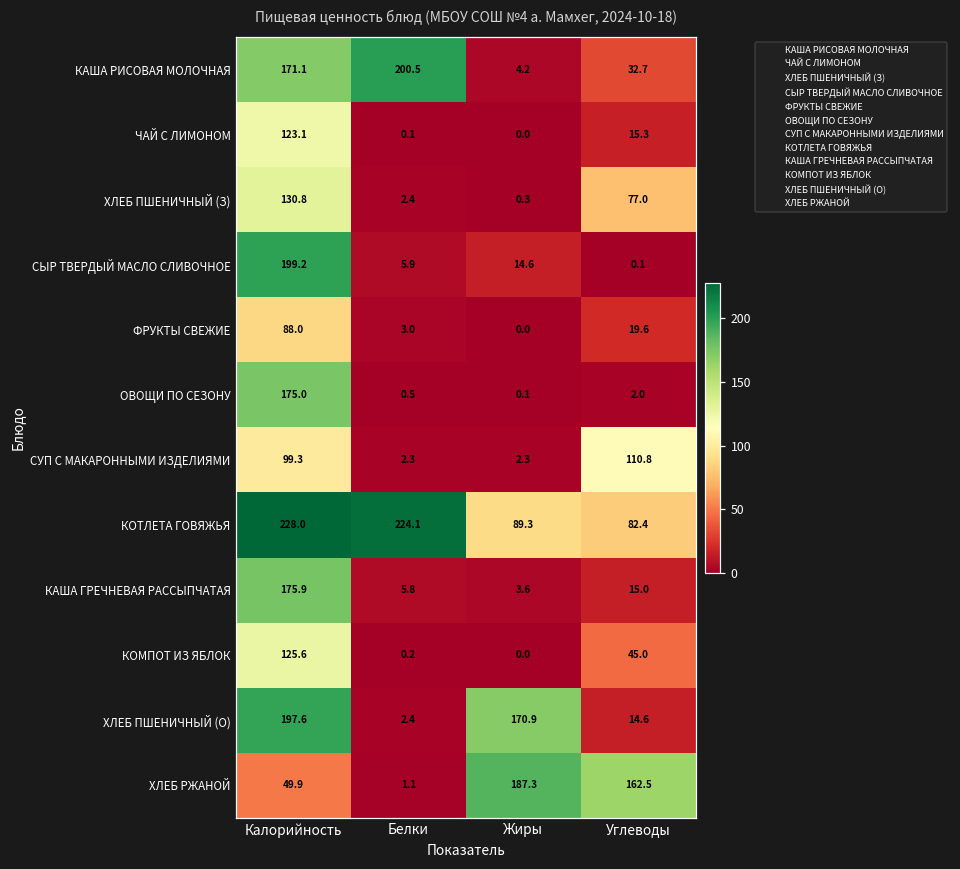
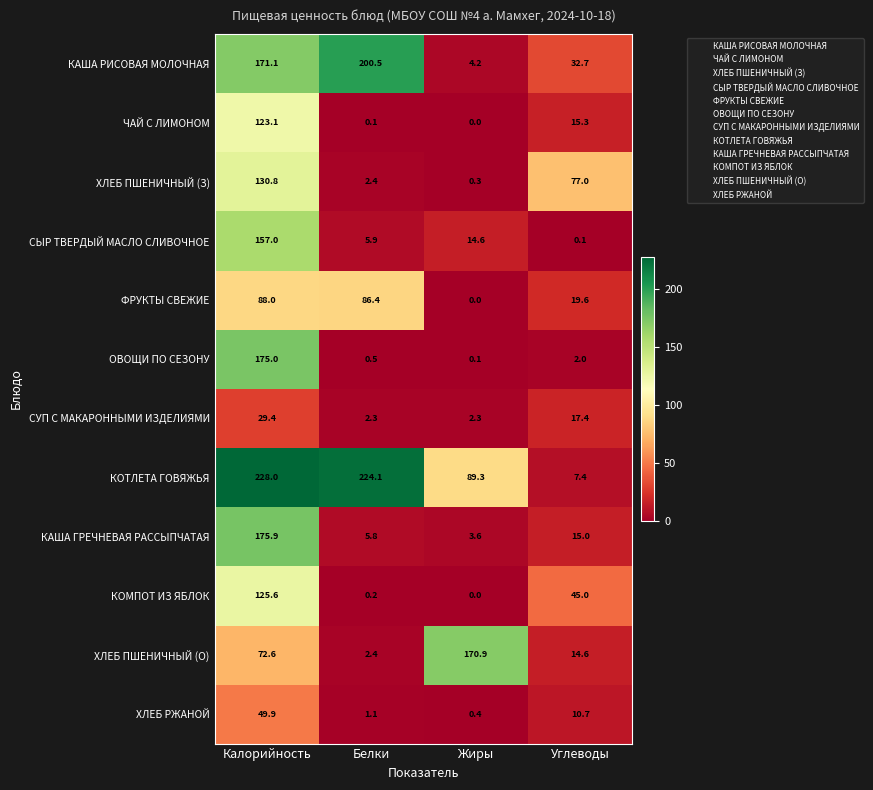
СЫР ТВЕРДЫЙ МАСЛО СЛИВОЧНОЕ, Калорийность: 199.2 -> 157.0
ФРУКТЫ СВЕЖИЕ, Белки: 3.0 -> 86.4
СУП С МАКАРОННЫМИ ИЗДЕЛИЯМИ, Калорийность: 99.3 -> 29.4
СУП С МАКАРОННЫМИ ИЗДЕЛИЯМИ, Углеводы: 110.8 -> 17.4
КОТЛЕТА ГОВЯЖЬЯ, Углеводы: 82.4 -> 7.4
ХЛЕБ ПШЕНИЧНЫЙ (О), Калорийность: 197.6 -> 72.6
ХЛЕБ РЖАНОЙ, Жиры: 187.3 -> 0.4
ХЛЕБ РЖАНОЙ, Углеводы: 162.5 -> 10.7
